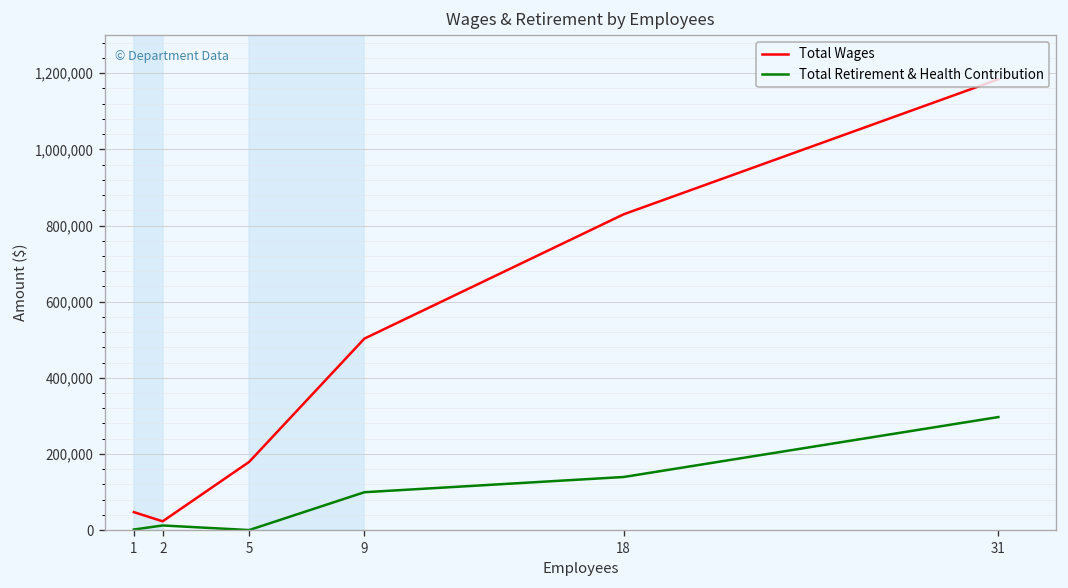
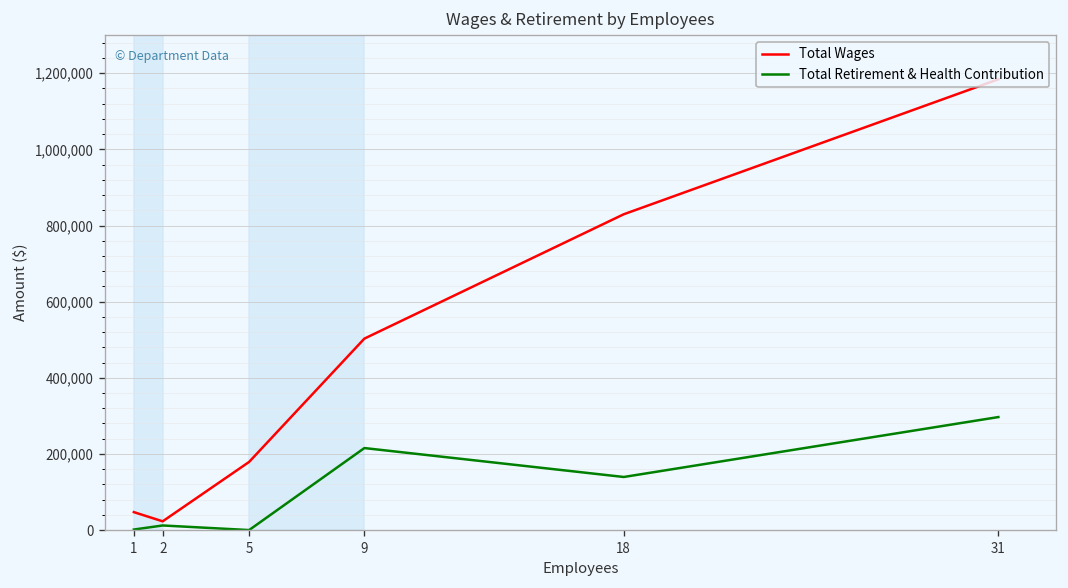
Total Retirement & Health Contribution, 9: 100,000 -> 220,000
